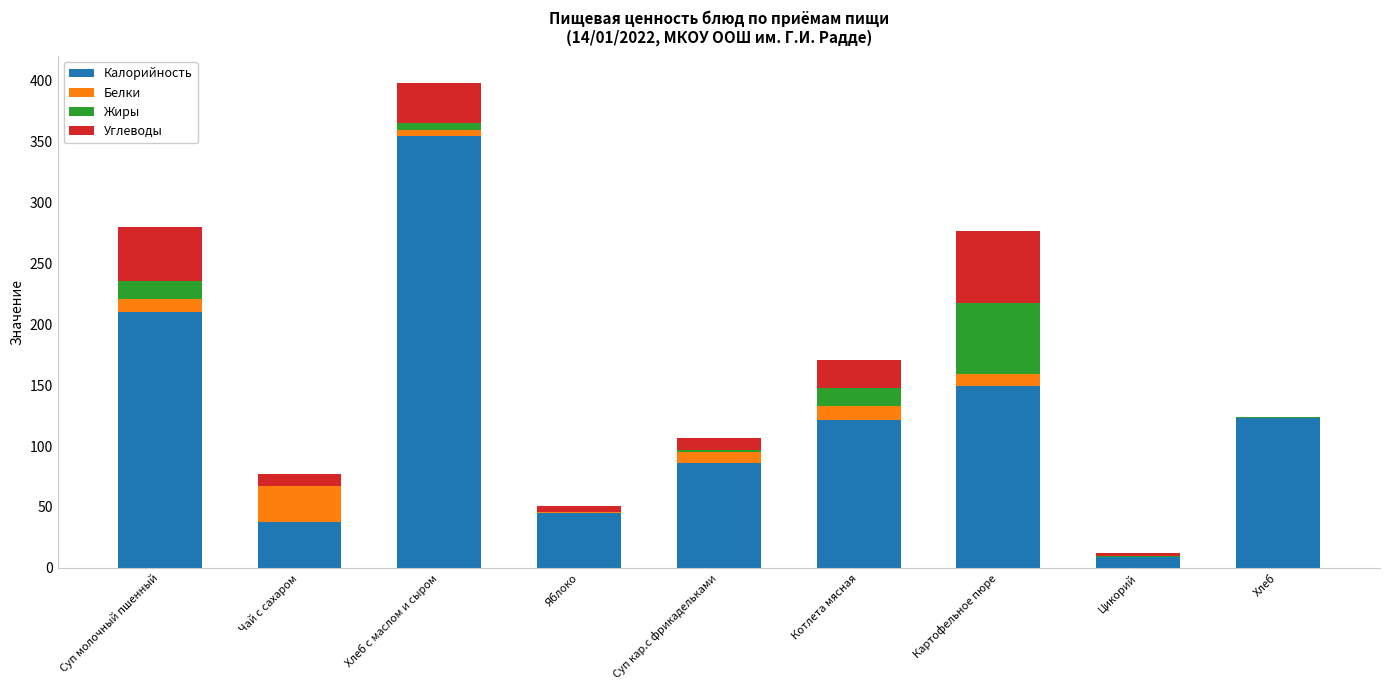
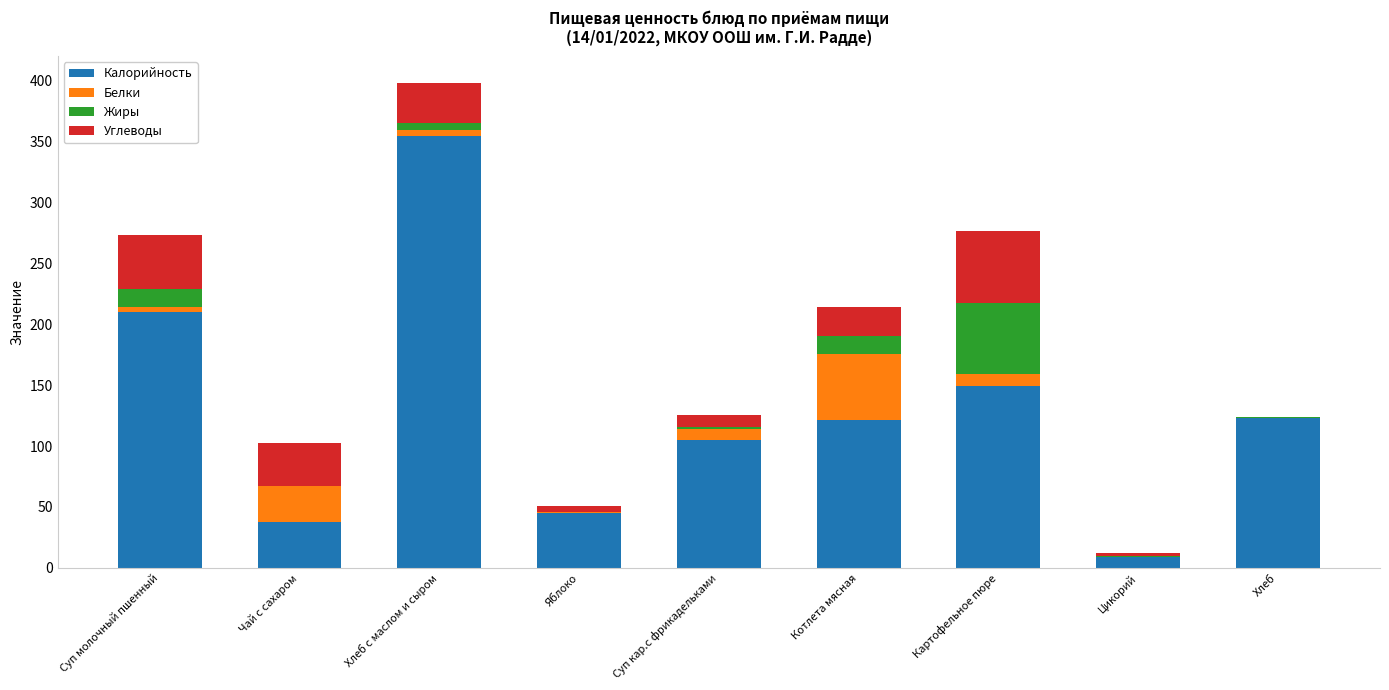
Белки, Суп молочный пшенный: 11 -> 4
Углеводы, Чай с сахаром: 10 -> 35
Калорийность, Суп кар.с фрикадельками: 86 -> 105
Белки, Котлета мясная: 11 -> 54
